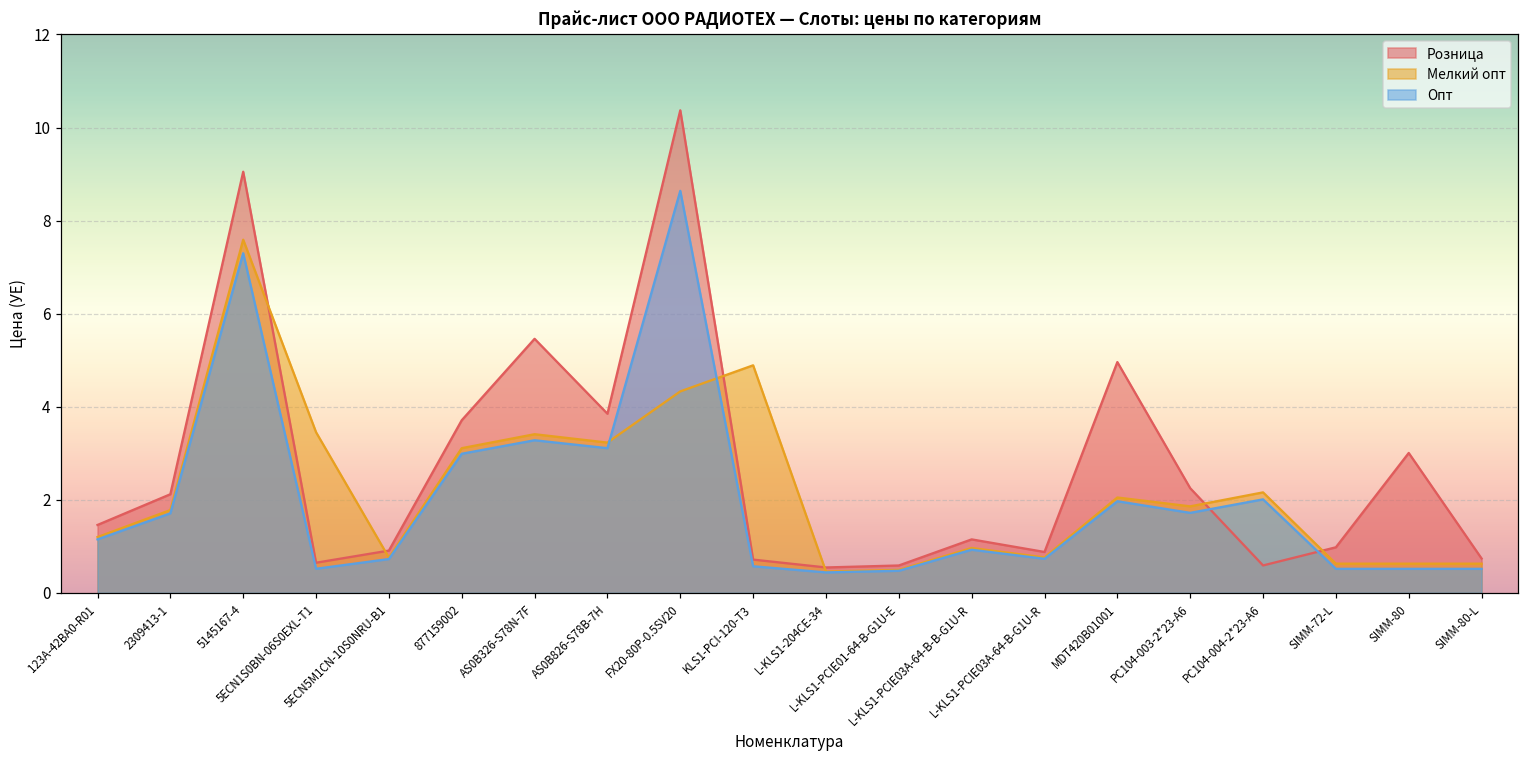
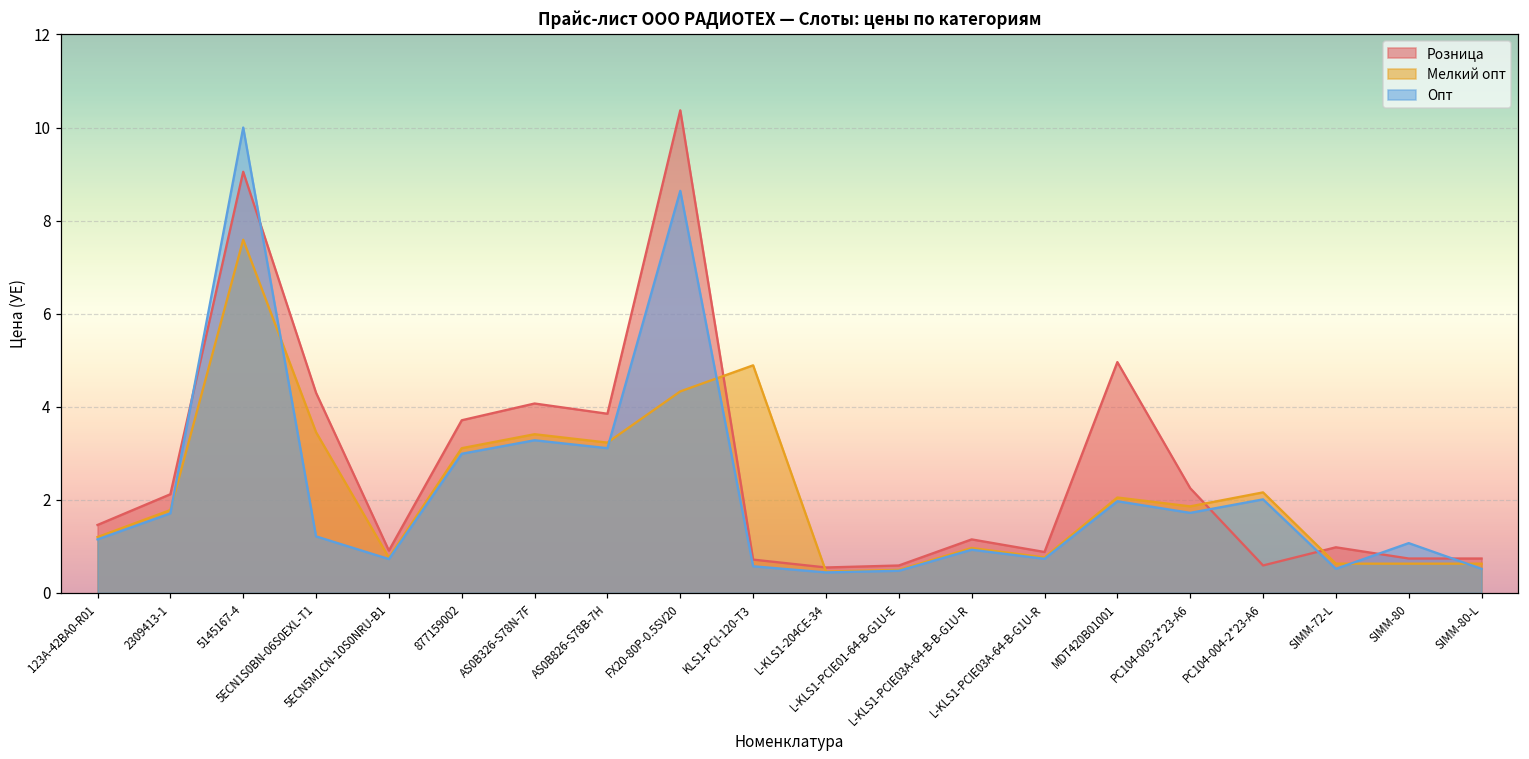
Опт, 5145167-4: 7.3 -> 10.0
Розница, 5ECN1S0BN-06S0EXL-T1: 0.6 -> 4.3
Опт, 5ECN1S0BN-06S0EXL-T1: 0.5 -> 1.2
Розница, AS0B326-S78N-7F: 5.5 -> 4.1
Розница, SIMM-80: 3.0 -> 0.7
Опт, SIMM-80: 0.5 -> 1.1
